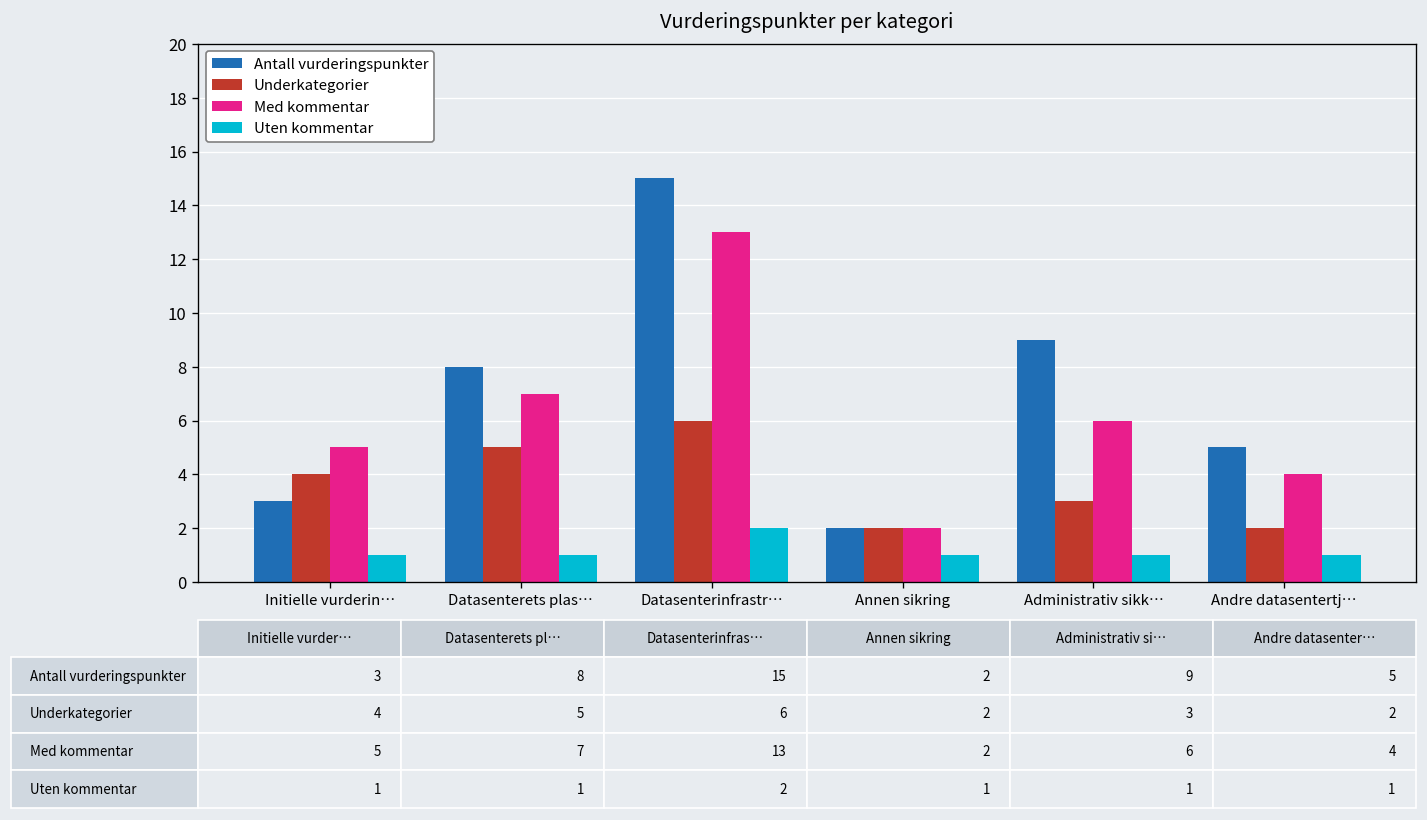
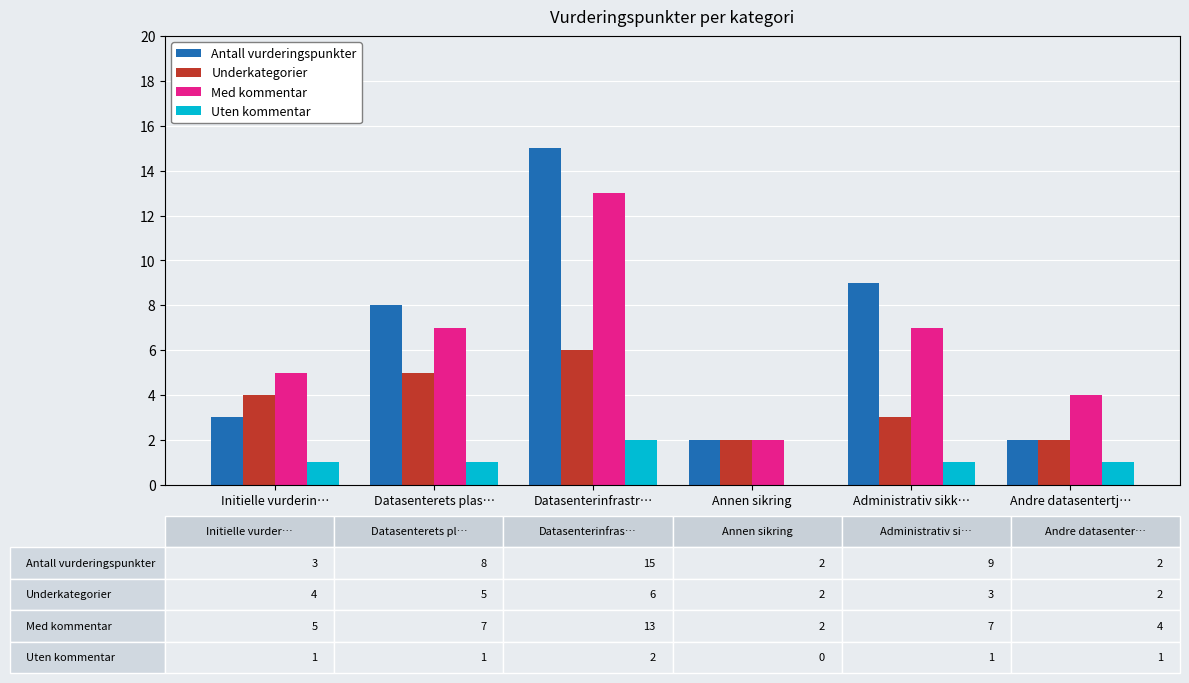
Uten kommentar, Annen sikring: 1 -> 0
Med kommentar, Administrativ sikk…: 6 -> 7
Antall vurderingspunkter, Andre datasentertj…: 5 -> 2
